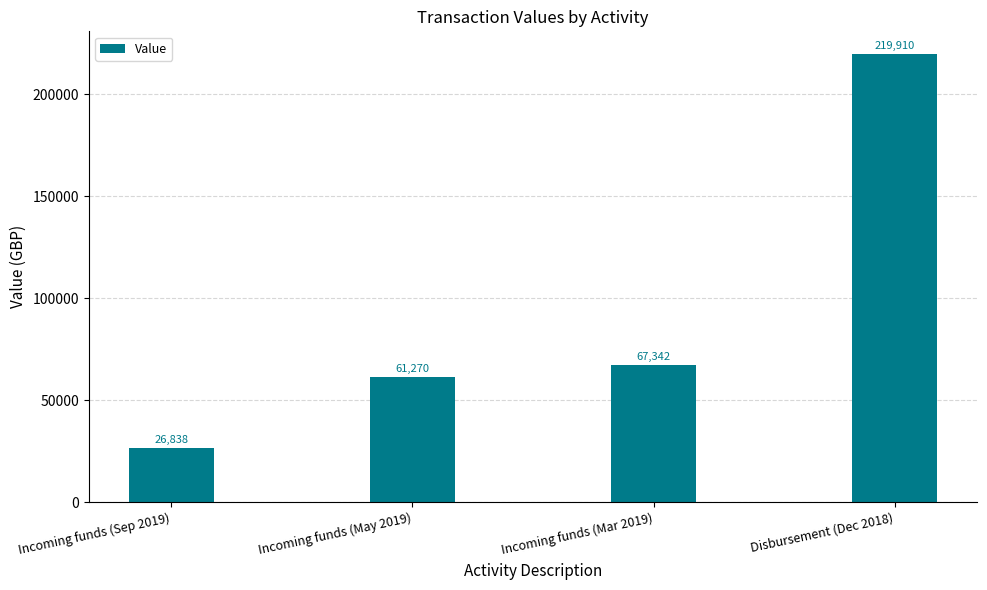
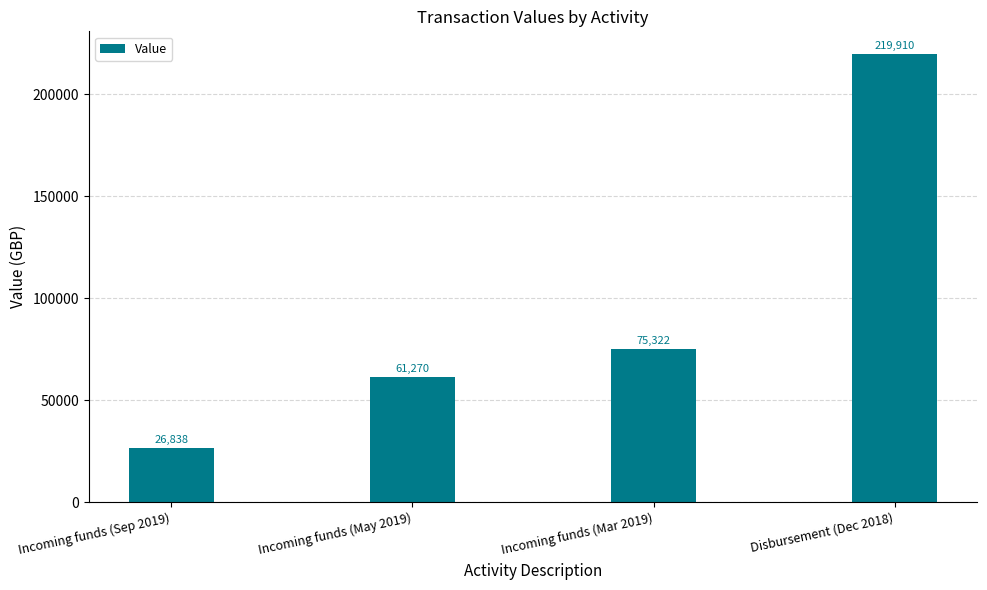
Incoming funds (Mar 2019): 67,342 -> 75,322
